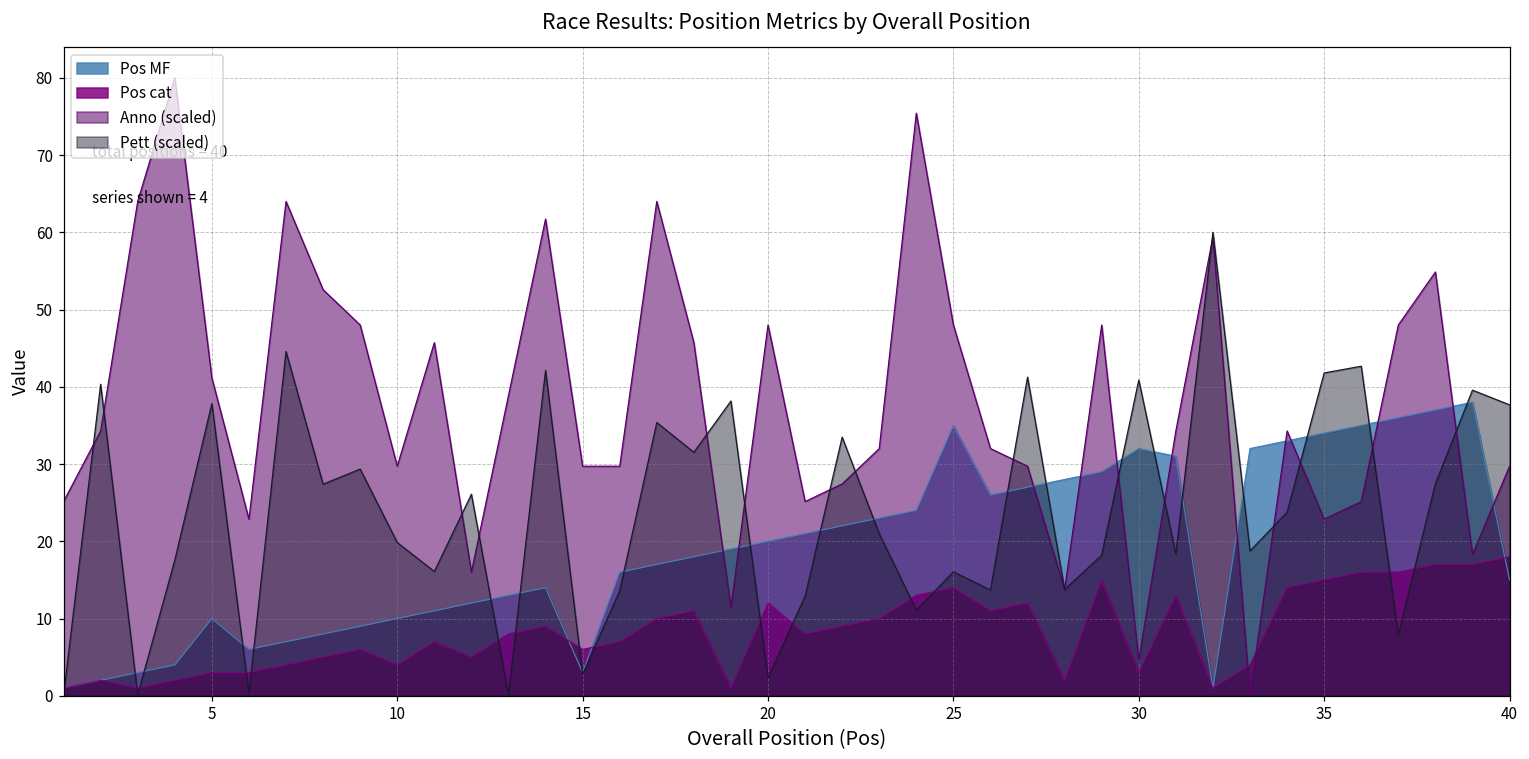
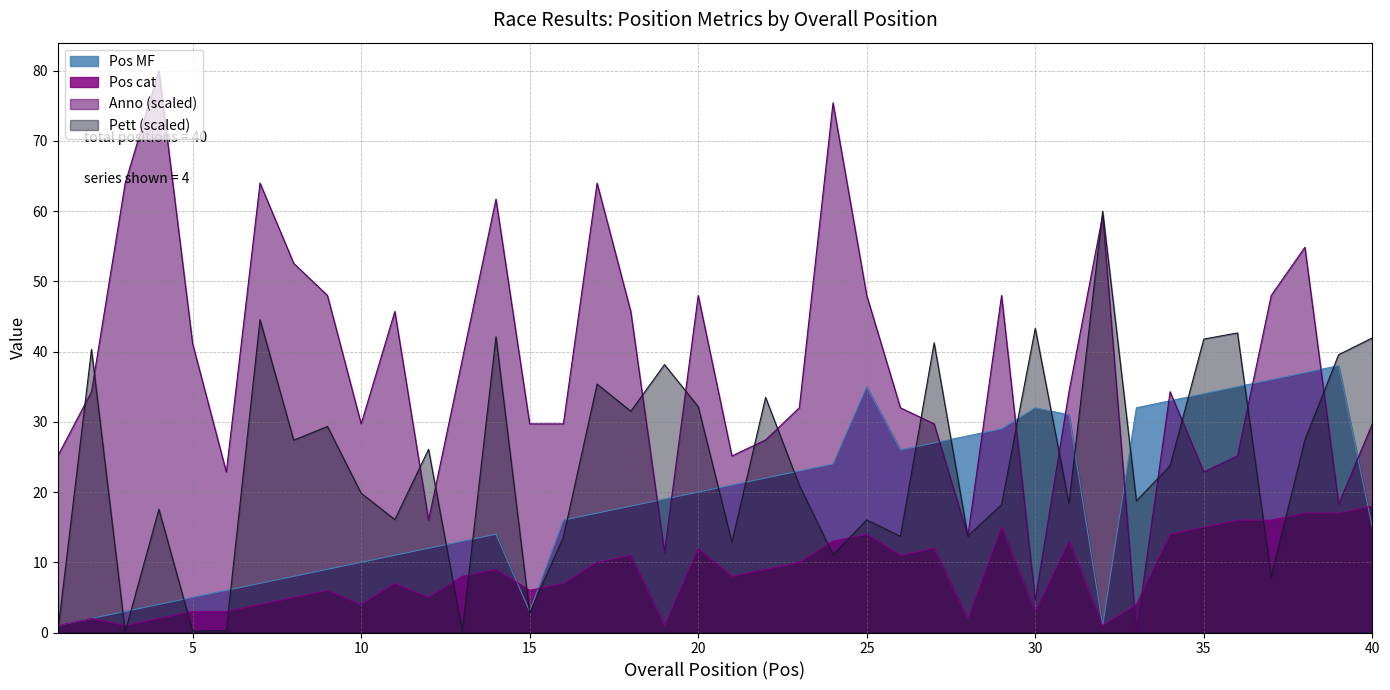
Pos MF, 5: 10 -> 5
Pett (scaled), 5: 38 -> 0
Pett (scaled), 20: 2 -> 32
Pett (scaled), 30: 41 -> 43
Pett (scaled), 40: 38 -> 42
